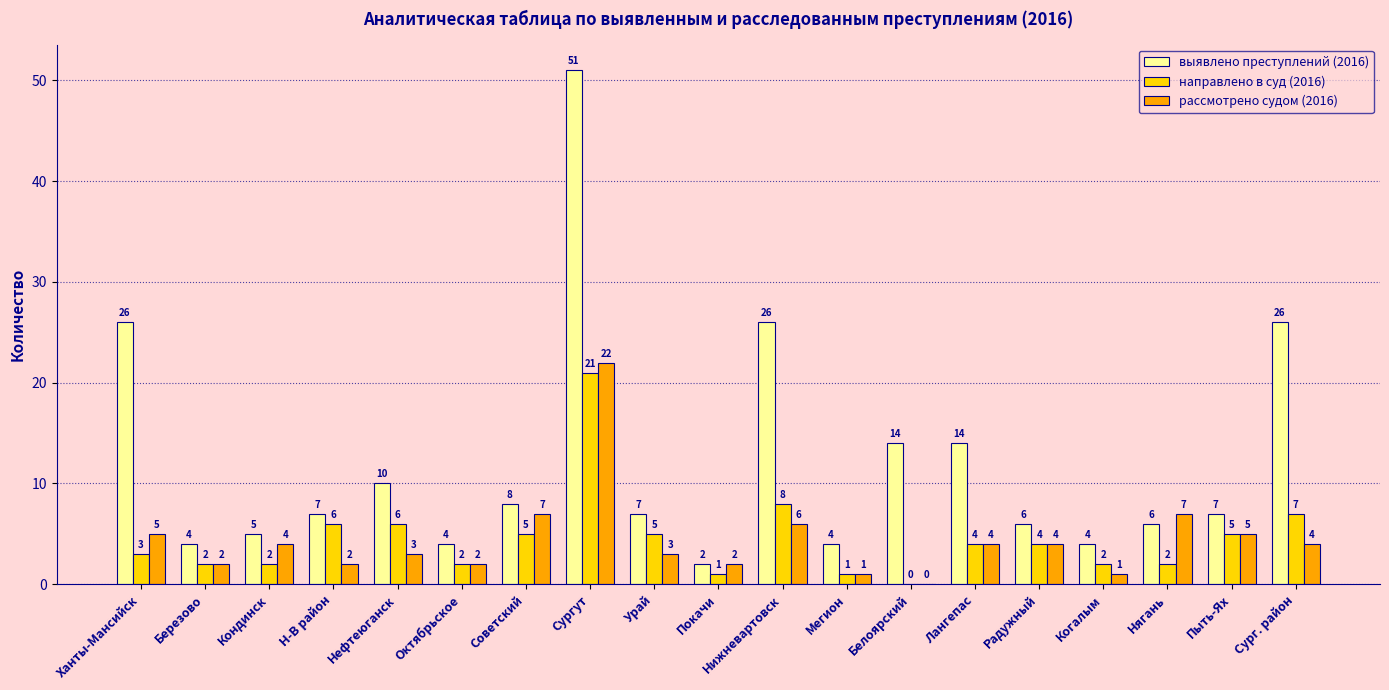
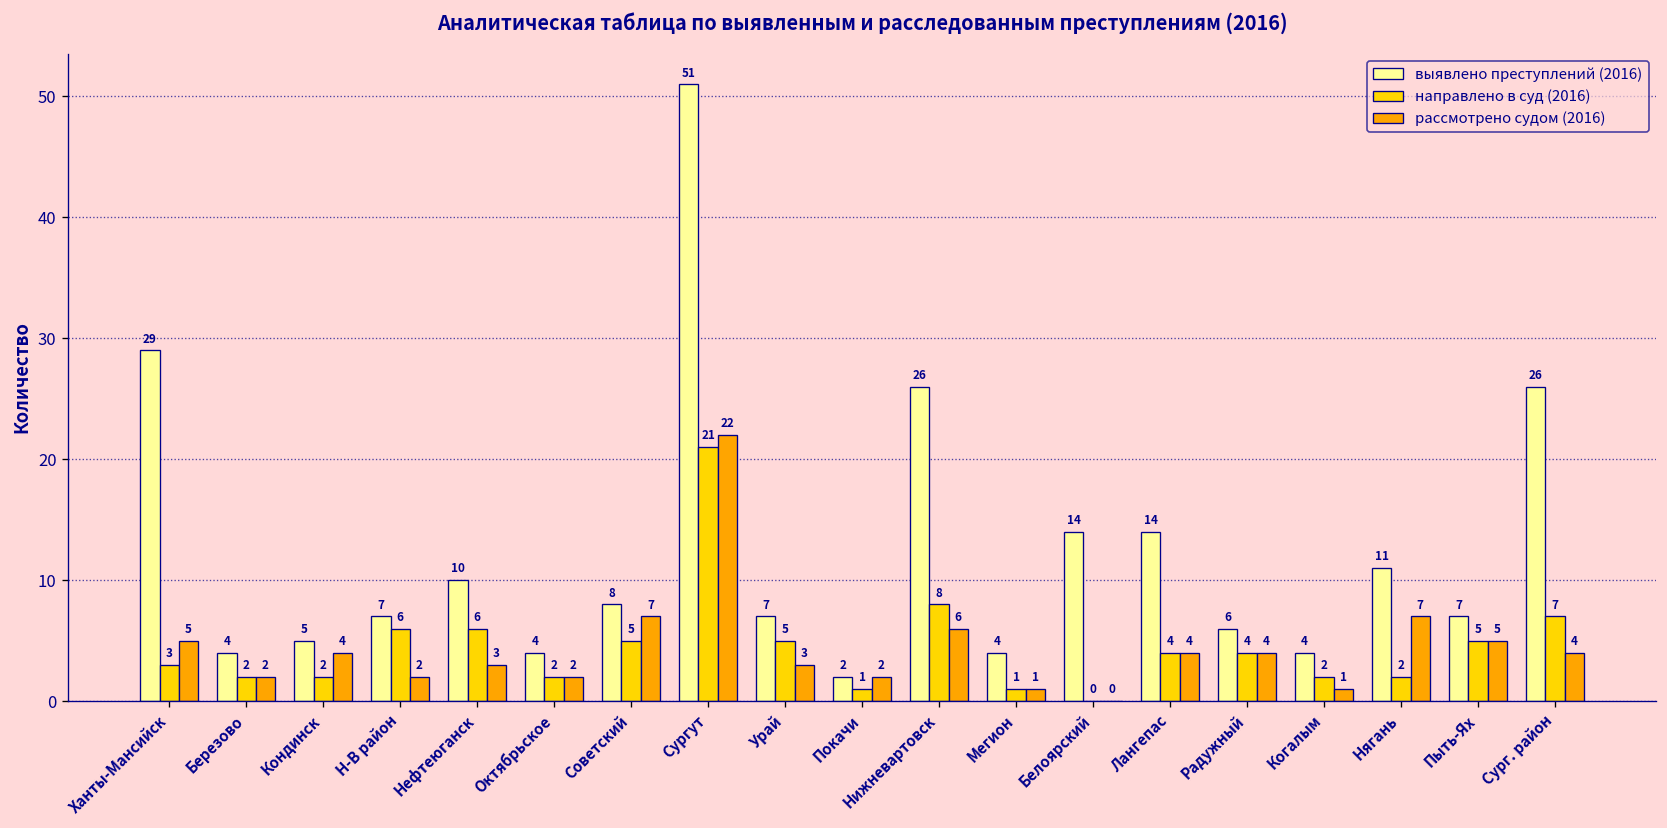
выявлено преступлений (2016), Ханты-Мансийск: 26 -> 29
выявлено преступлений (2016), Нягань: 6 -> 11
